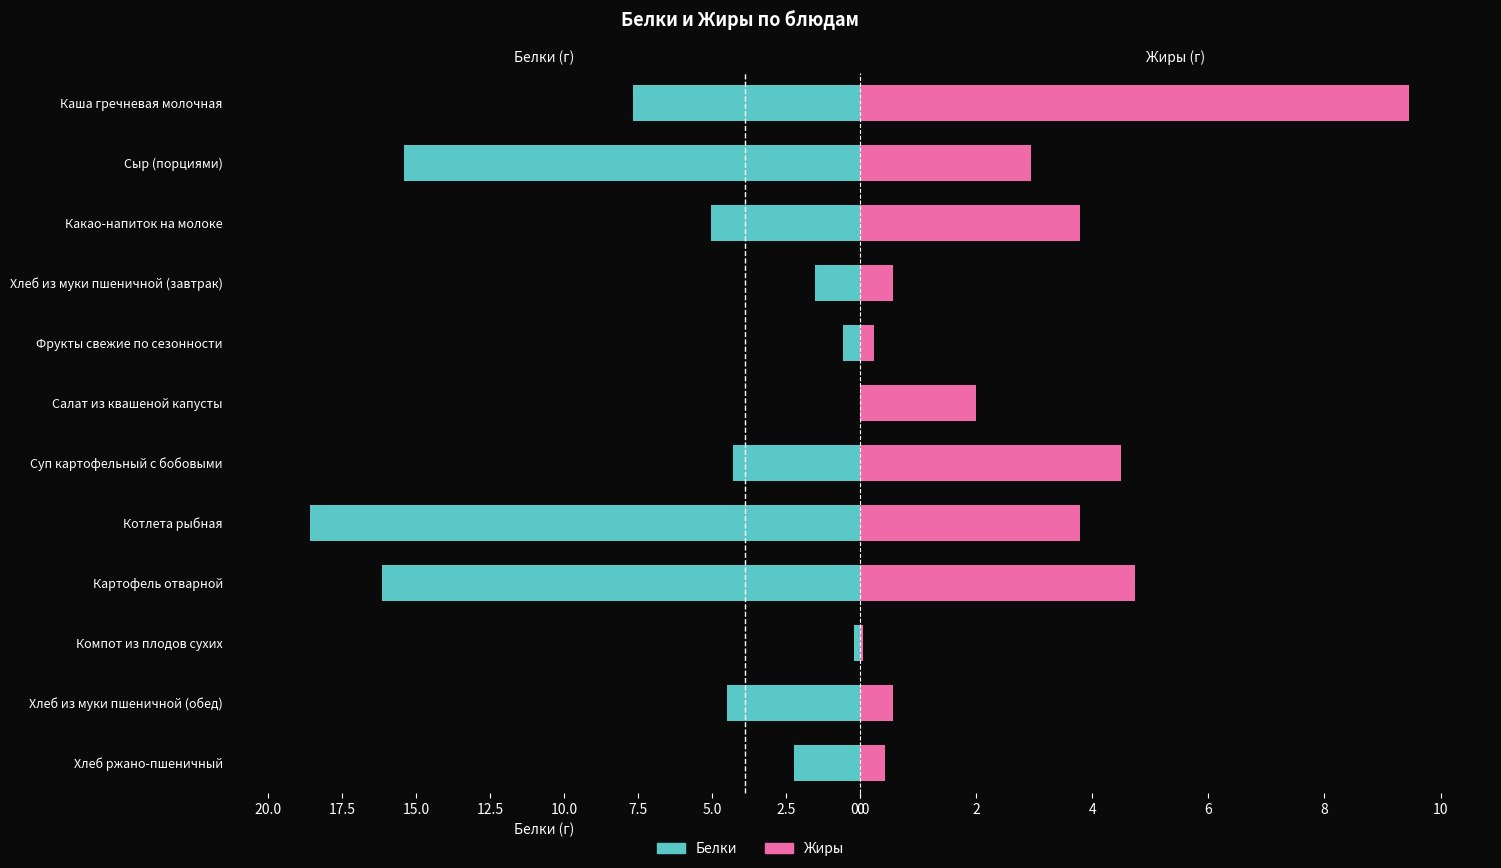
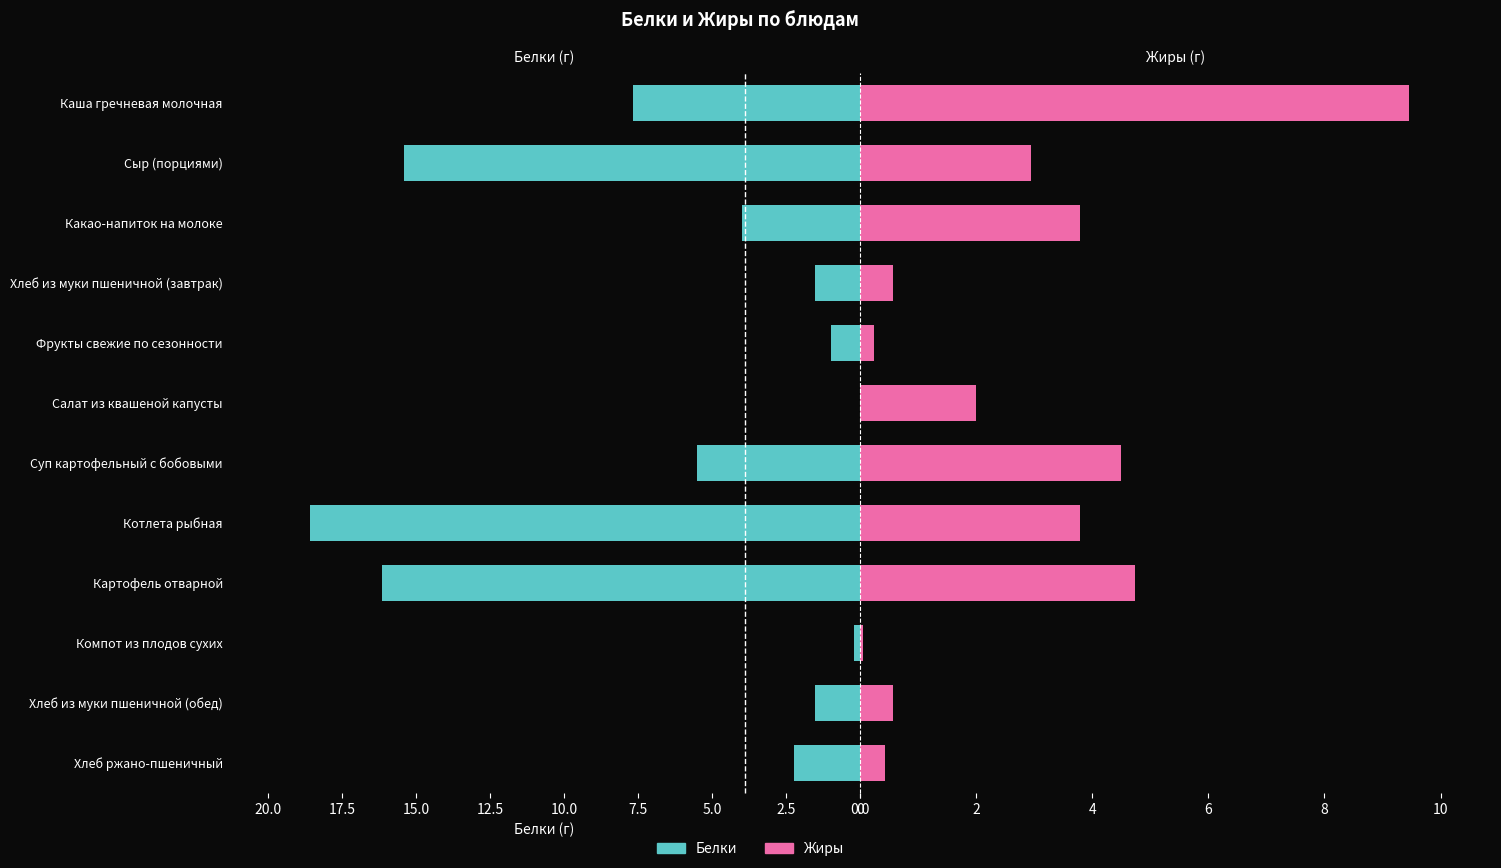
Белки (г), Какао-напиток на молоке: 5.0 -> 4.0
Белки (г), Фрукты свежие по сезонности: 0.6 -> 1.0
Белки (г), Суп картофельный с бобовыми: 4.3 -> 5.5
Белки (г), Хлеб из муки пшеничной (обед): 4.5 -> 1.5
